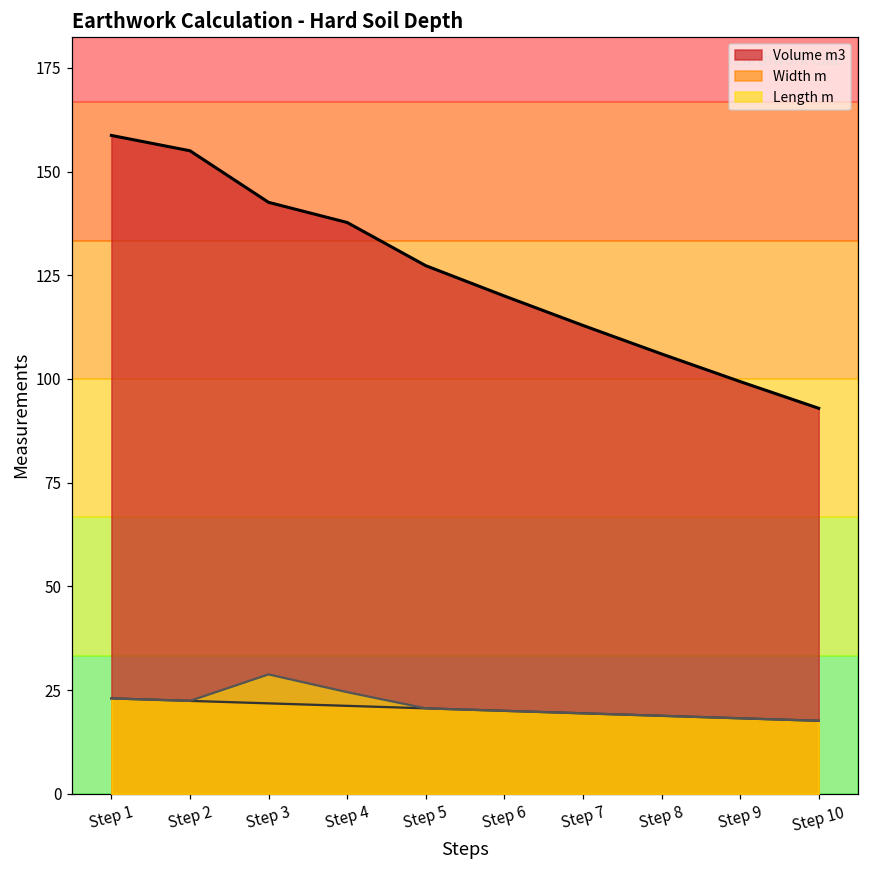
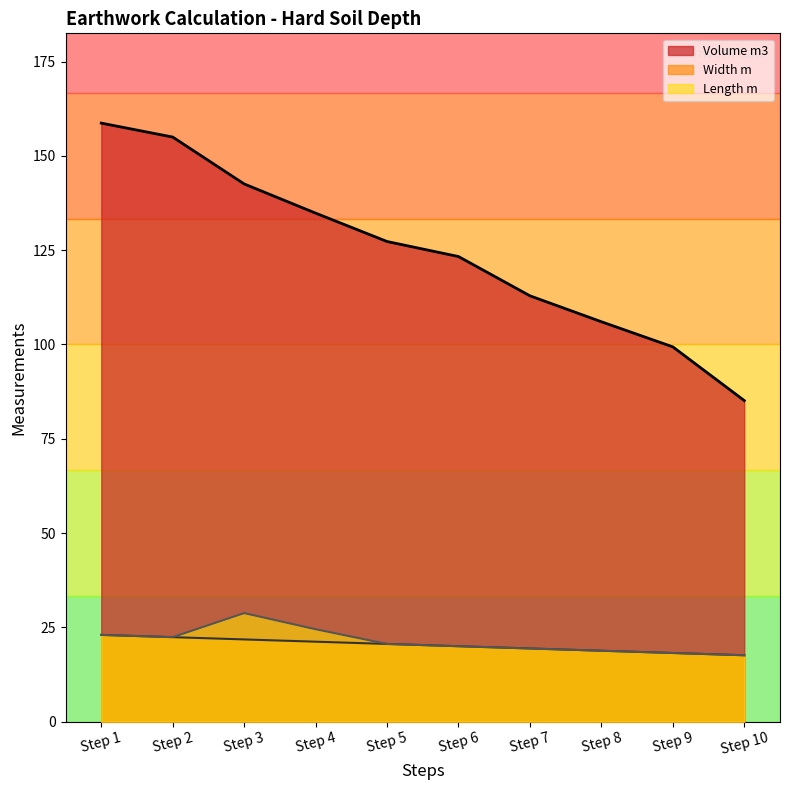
Volume m3, Step 4: 138 -> 135
Volume m3, Step 6: 120 -> 123
Volume m3, Step 10: 93 -> 85
